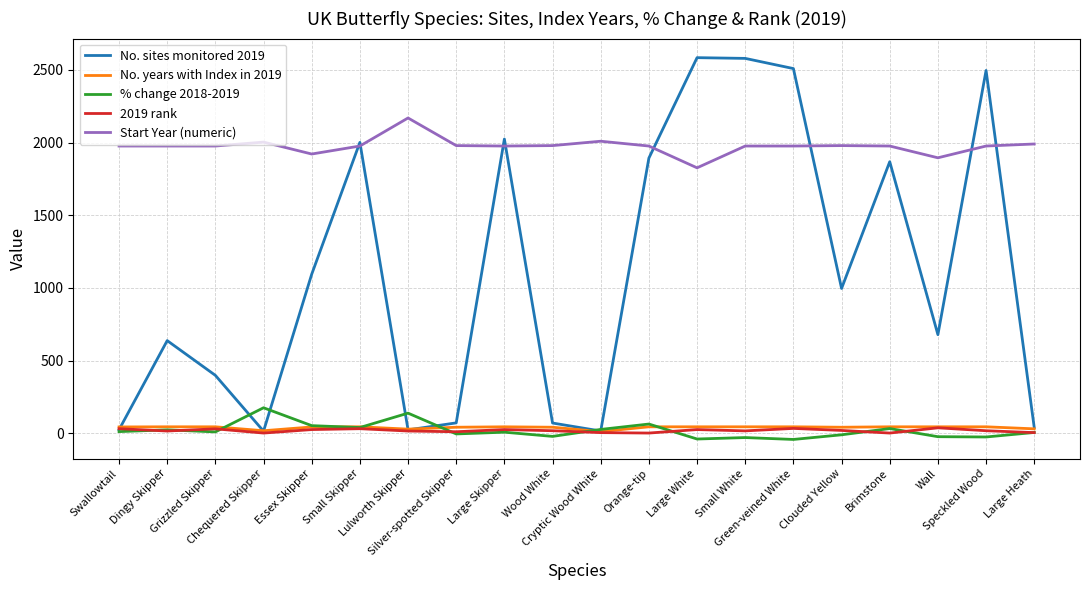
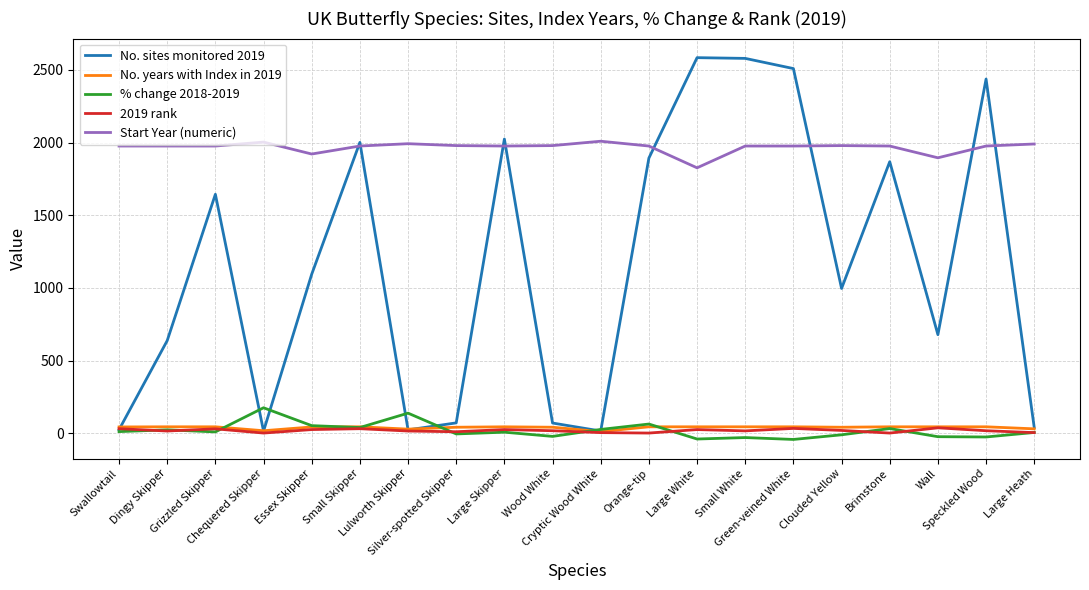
No. sites monitored 2019, Grizzled Skipper: 400 -> 1640
Start Year (numeric), Lulworth Skipper: 2170 -> 1990
No. sites monitored 2019, Speckled Wood: 2500 -> 2440
